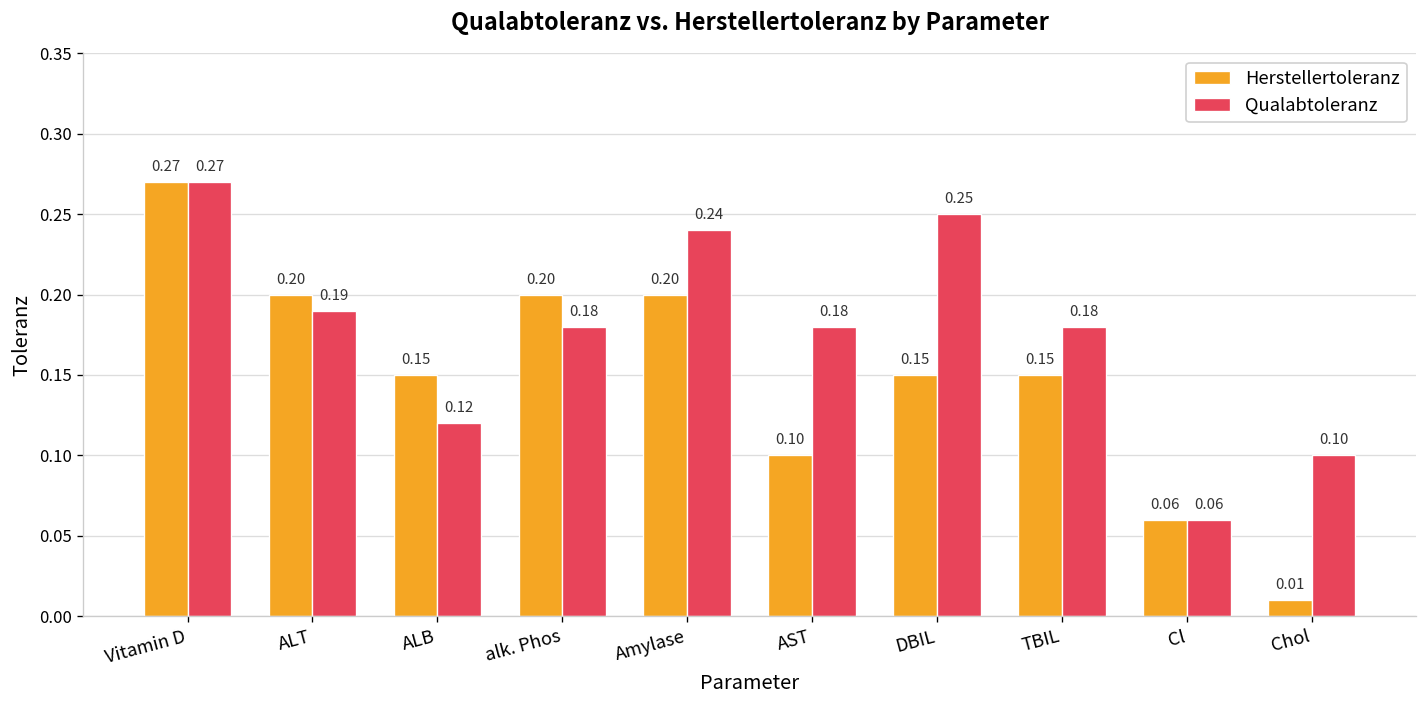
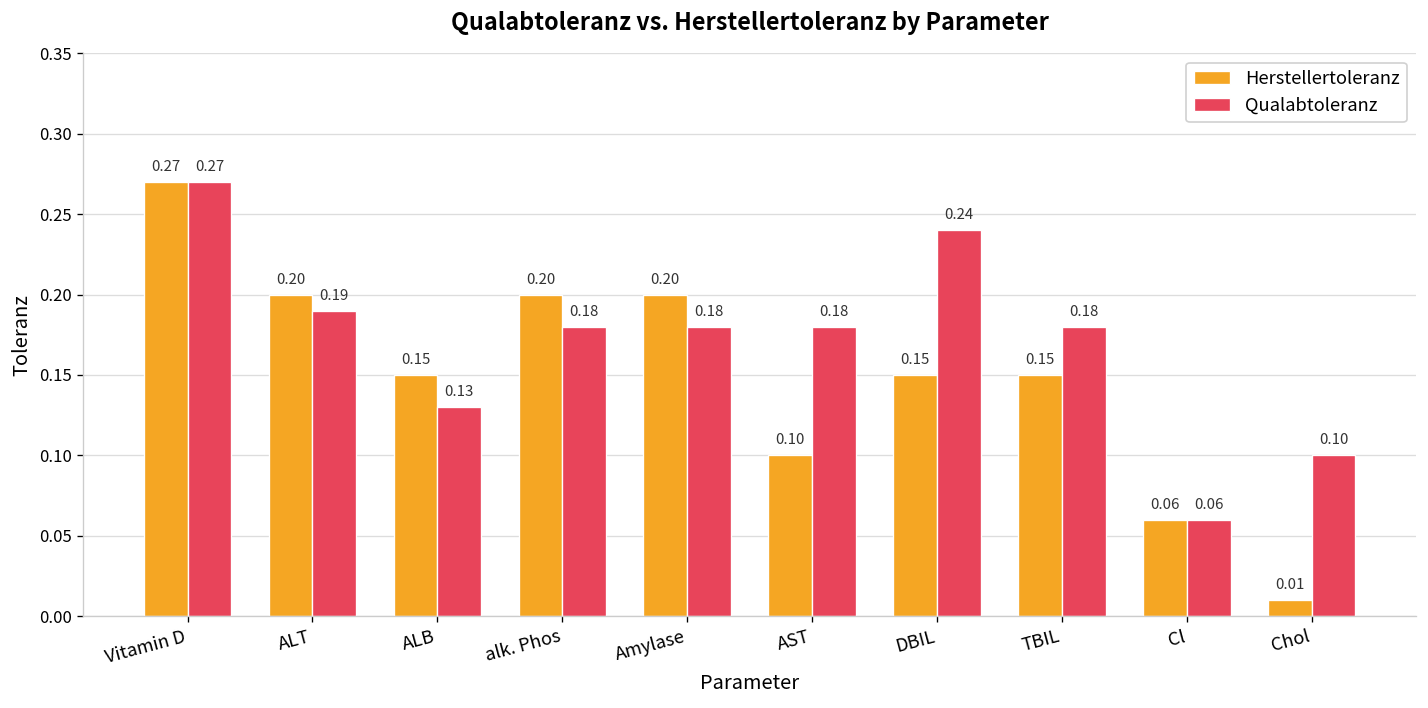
Qualabtoleranz, ALB: 0.12 -> 0.13
Qualabtoleranz, Amylase: 0.24 -> 0.18
Qualabtoleranz, DBIL: 0.25 -> 0.24
